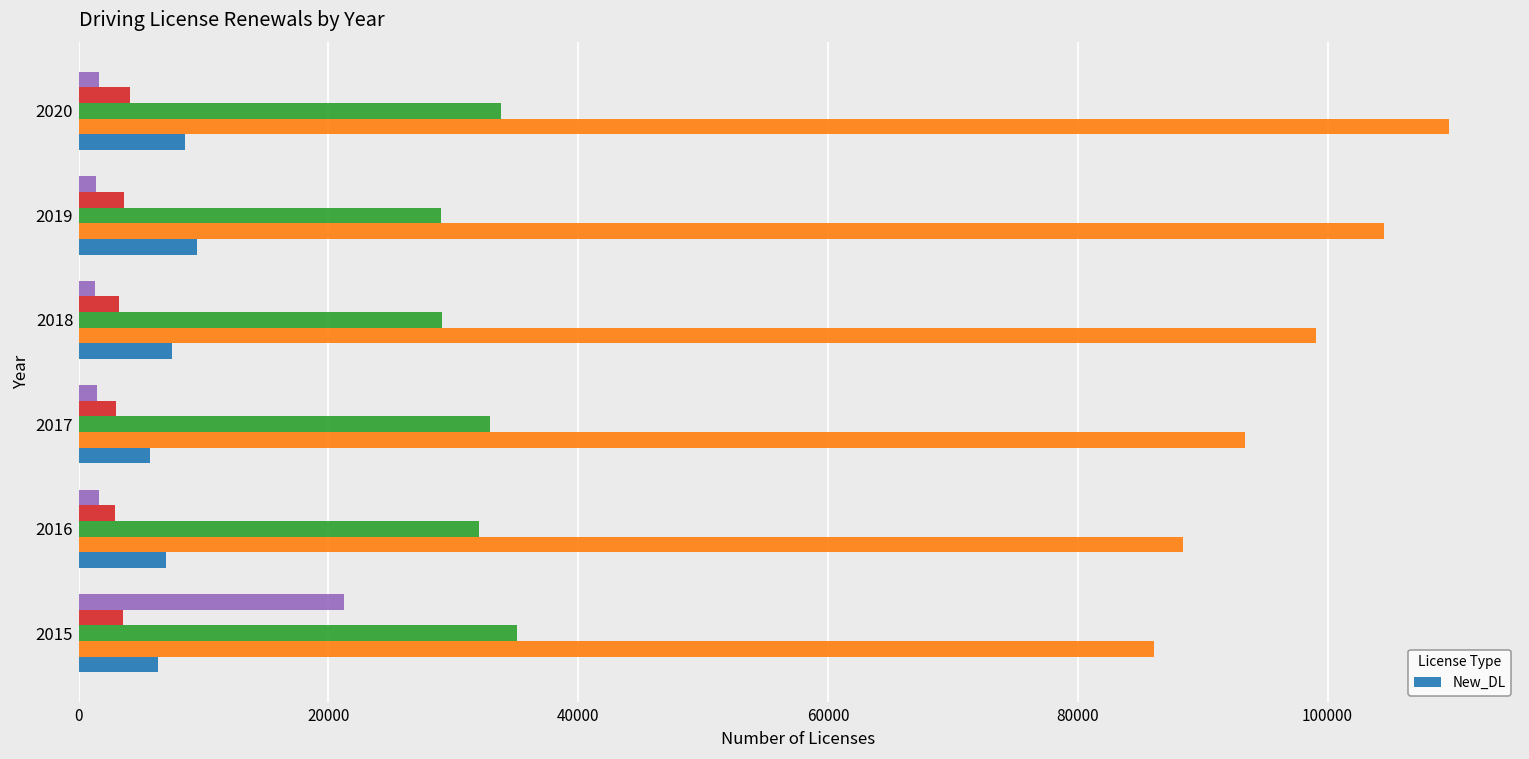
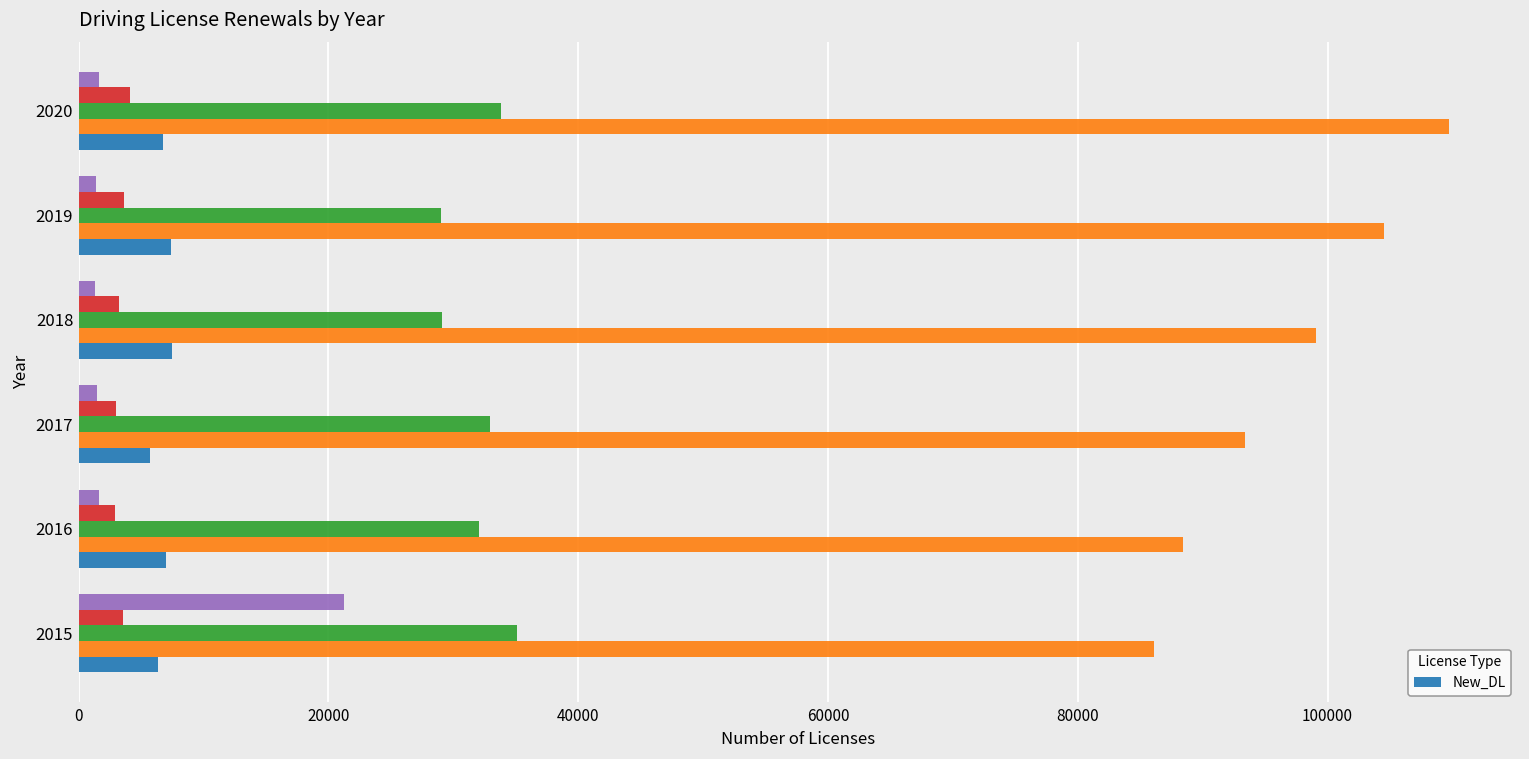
New_DL, 2020: 8500 -> 6700
New_DL, 2019: 9500 -> 7400
